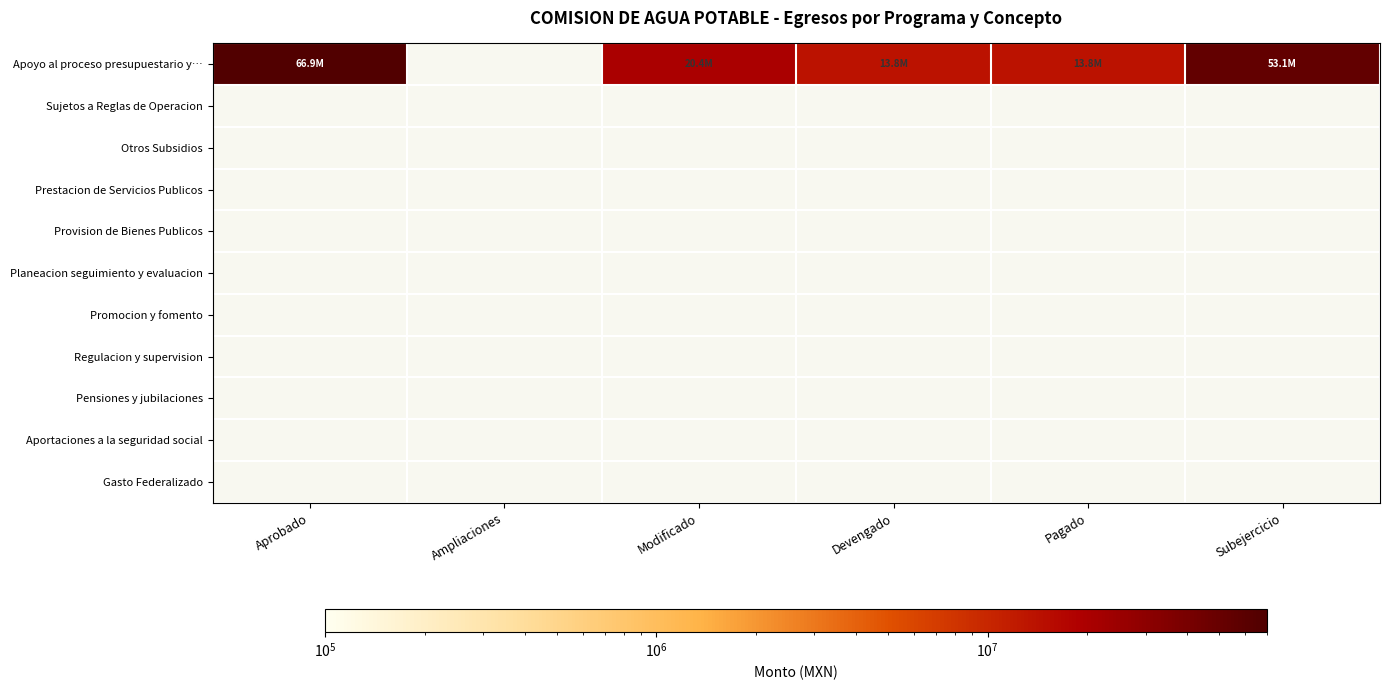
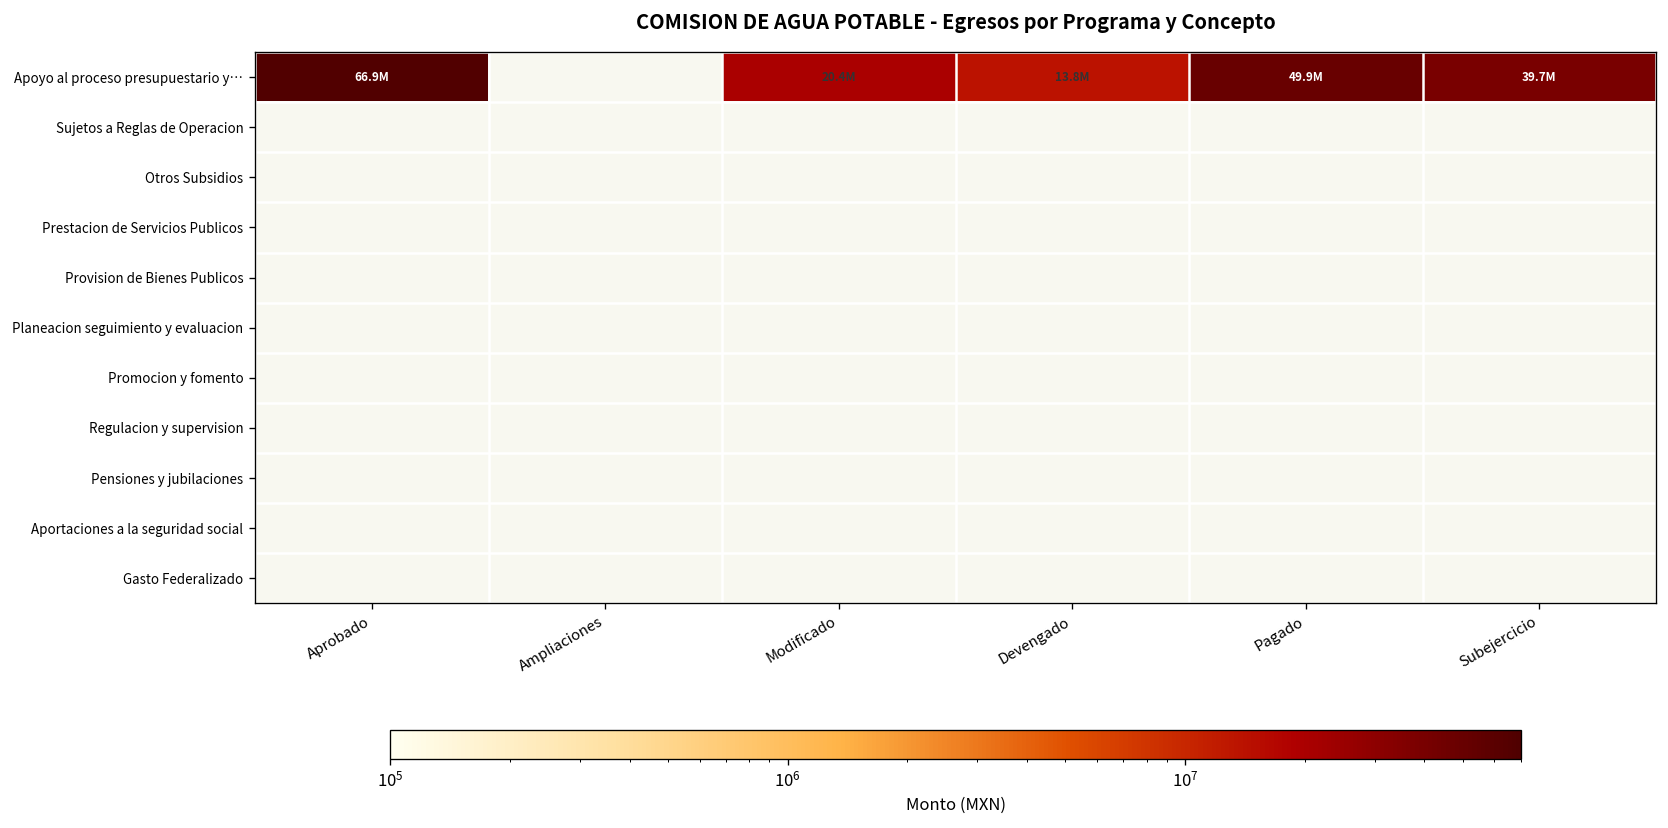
Apoyo al proceso presupuestario y…, Pagado: 13.8M -> 49.9M
Apoyo al proceso presupuestario y…, Subejercicio: 53.1M -> 39.7M
